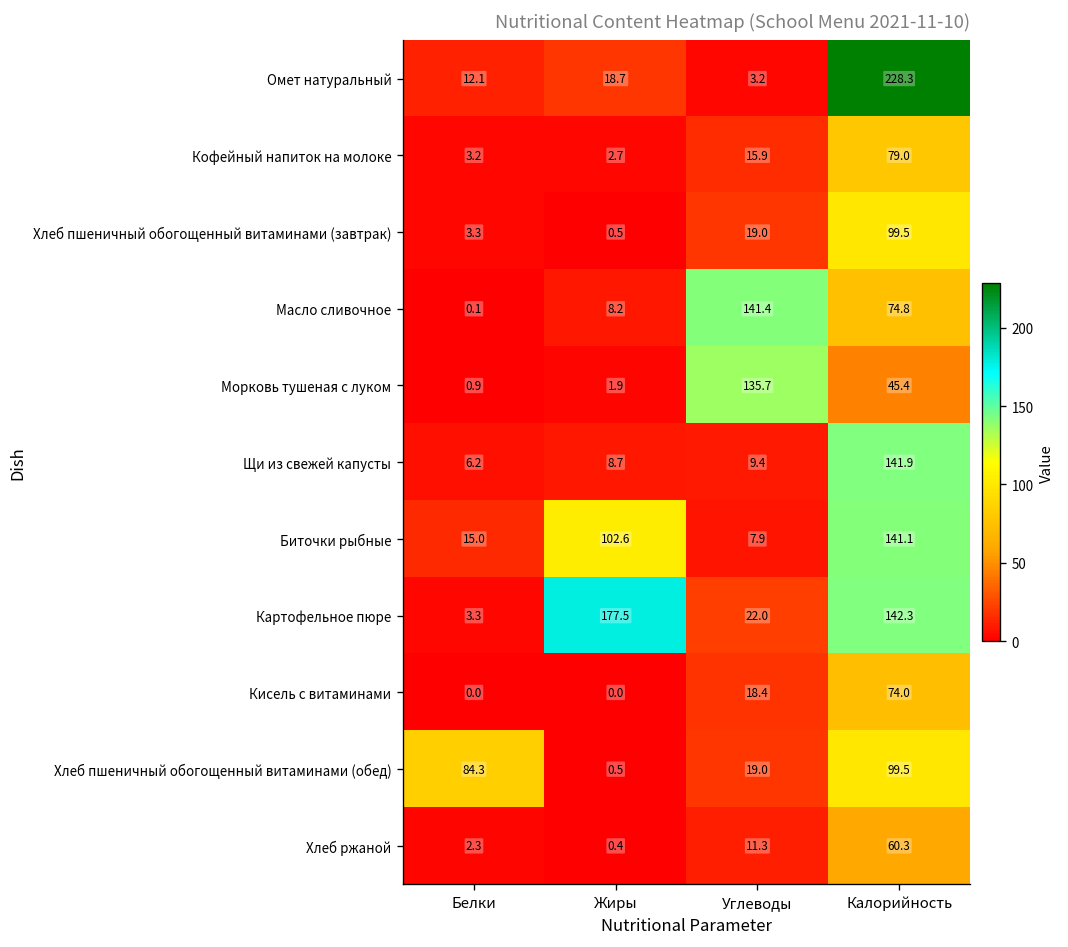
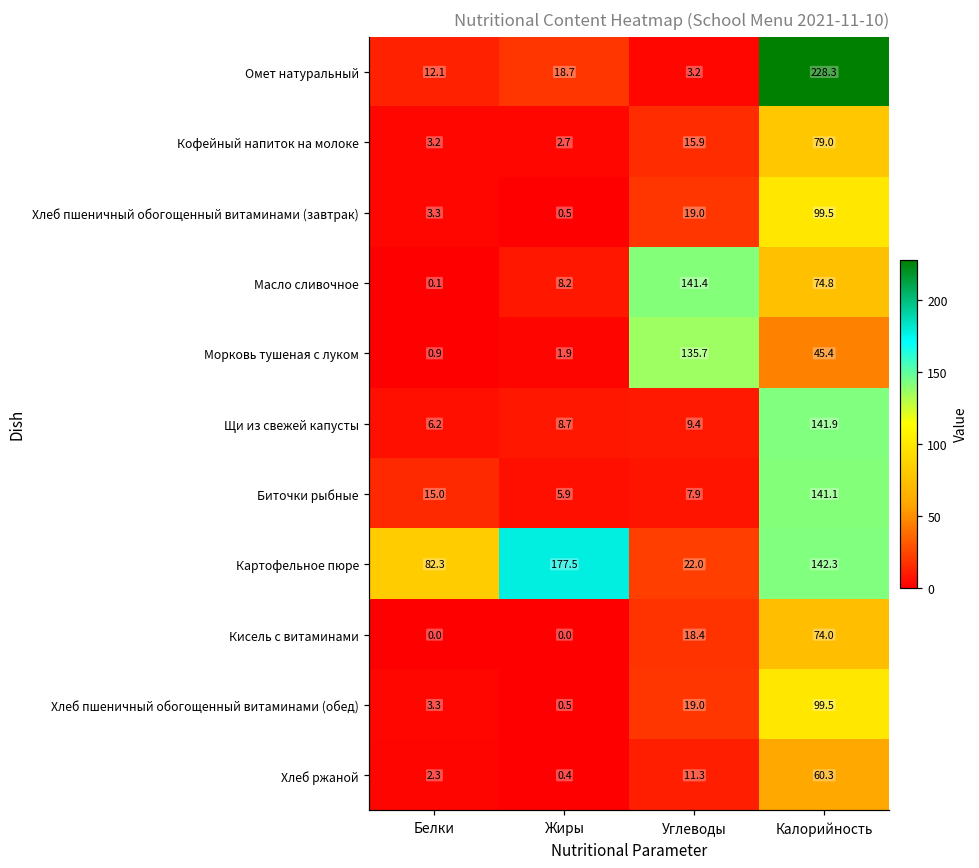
Биточки рыбные, Жиры: 102.6 -> 5.9
Картофельное пюре, Белки: 3.3 -> 82.3
Хлеб пшеничный обогощенный витаминами (обед), Белки: 84.3 -> 3.3
